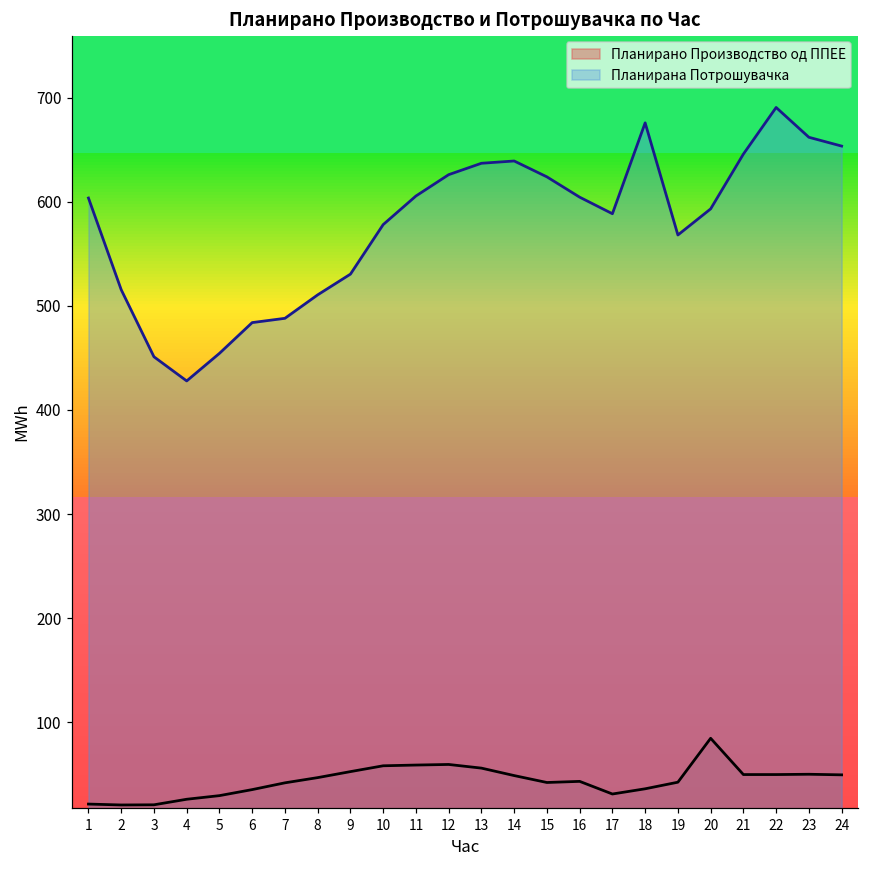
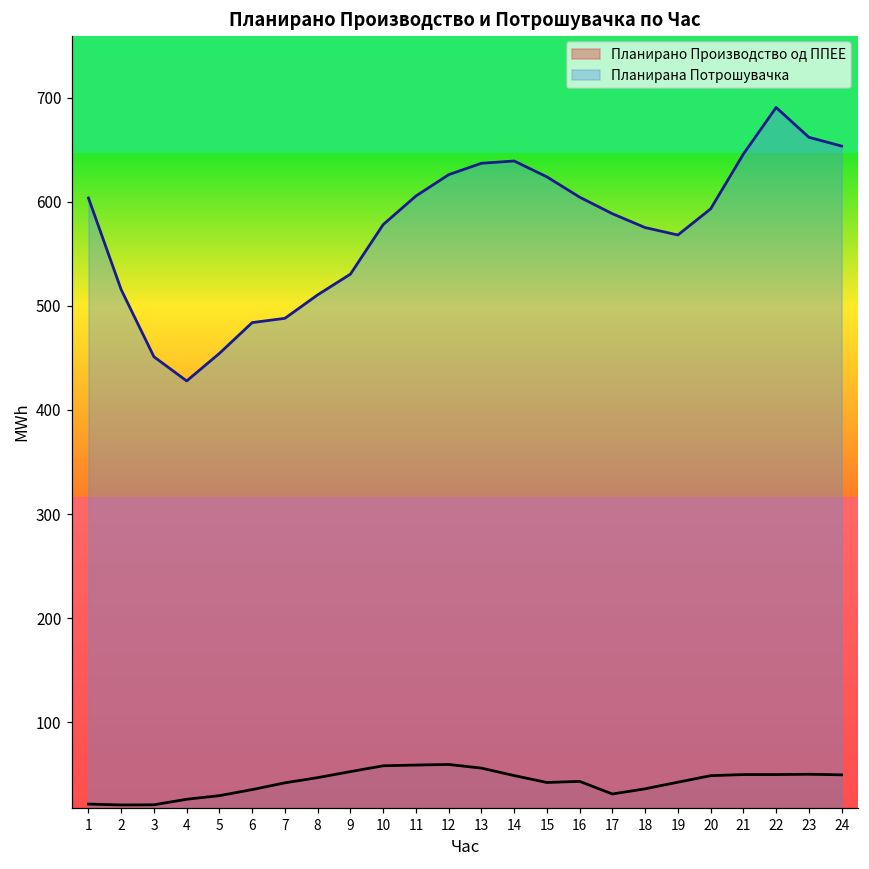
Планирана Потрошувачка, 18: 680 -> 580
Планирано Производство од ППЕЕ, 20: 80 -> 50
